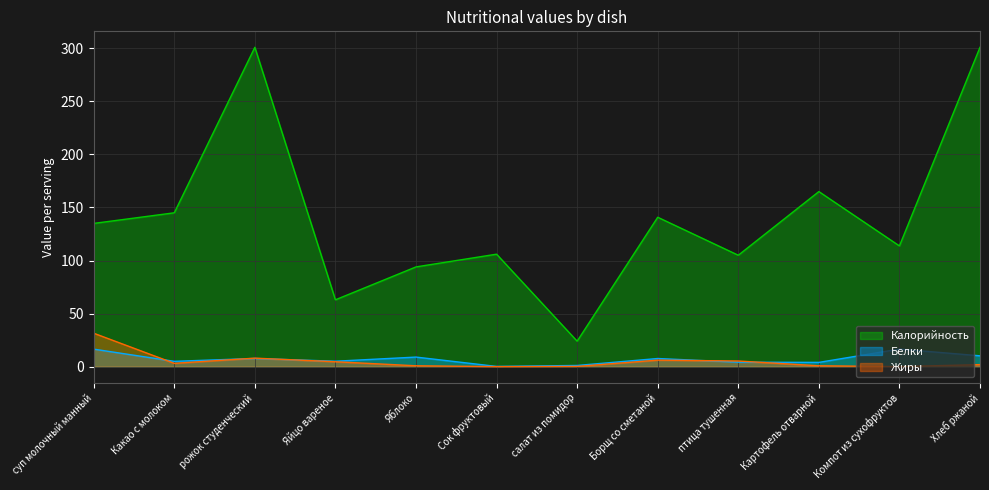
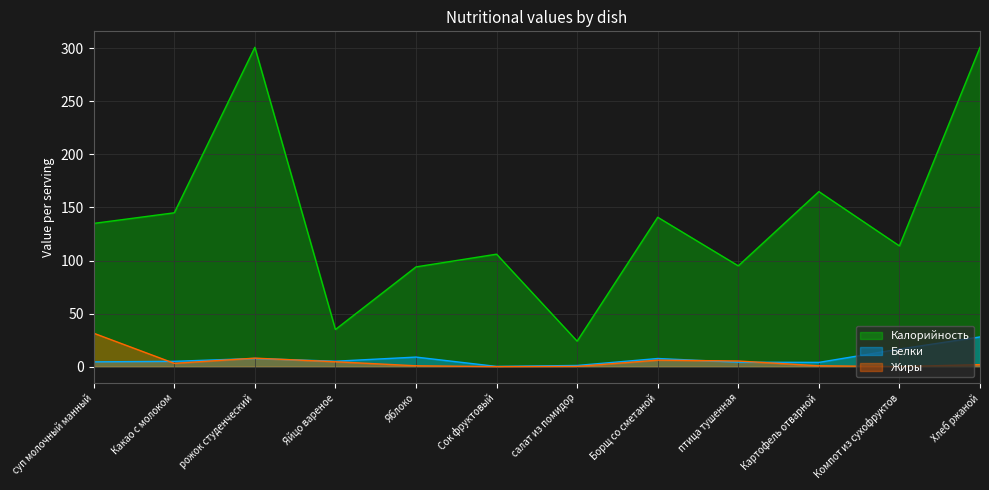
Белки, суп молочный манный: 17 -> 5
Калорийность, Яйцо вареное: 63 -> 35
Калорийность, птица тушенная: 105 -> 95
Белки, Хлеб ржаной: 10 -> 28
